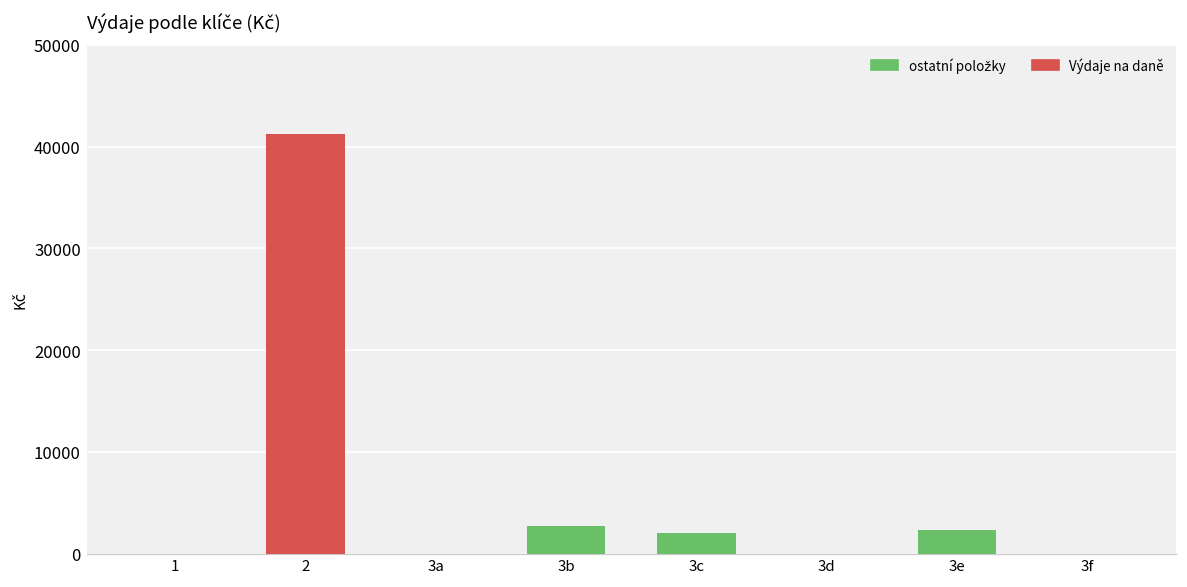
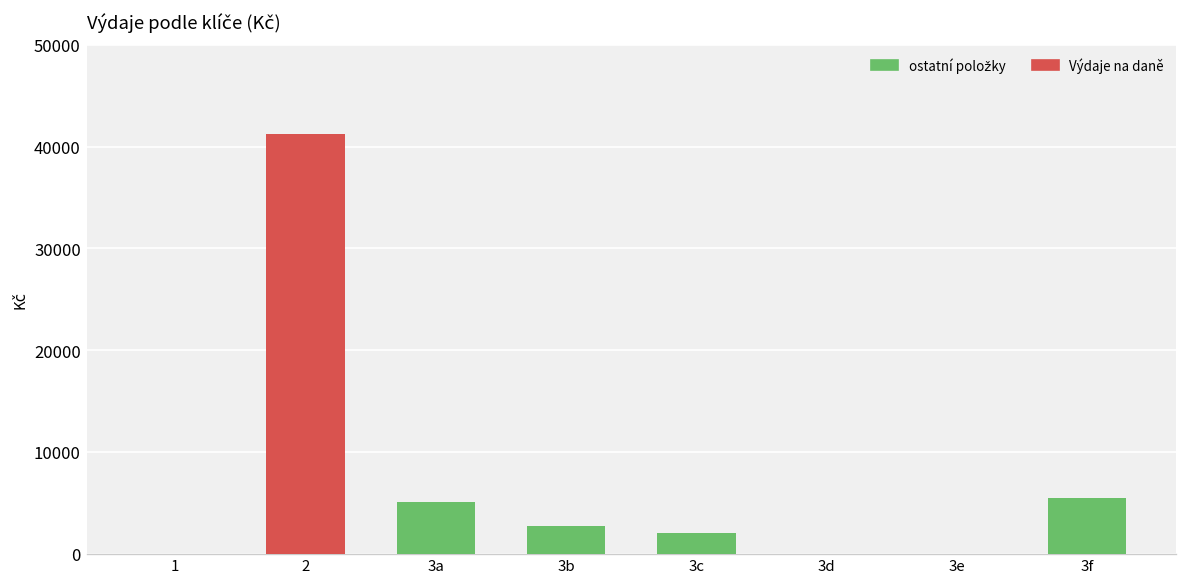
3a: 0 -> 5000
3e: 2000 -> 0
3f: 0 -> 5000
